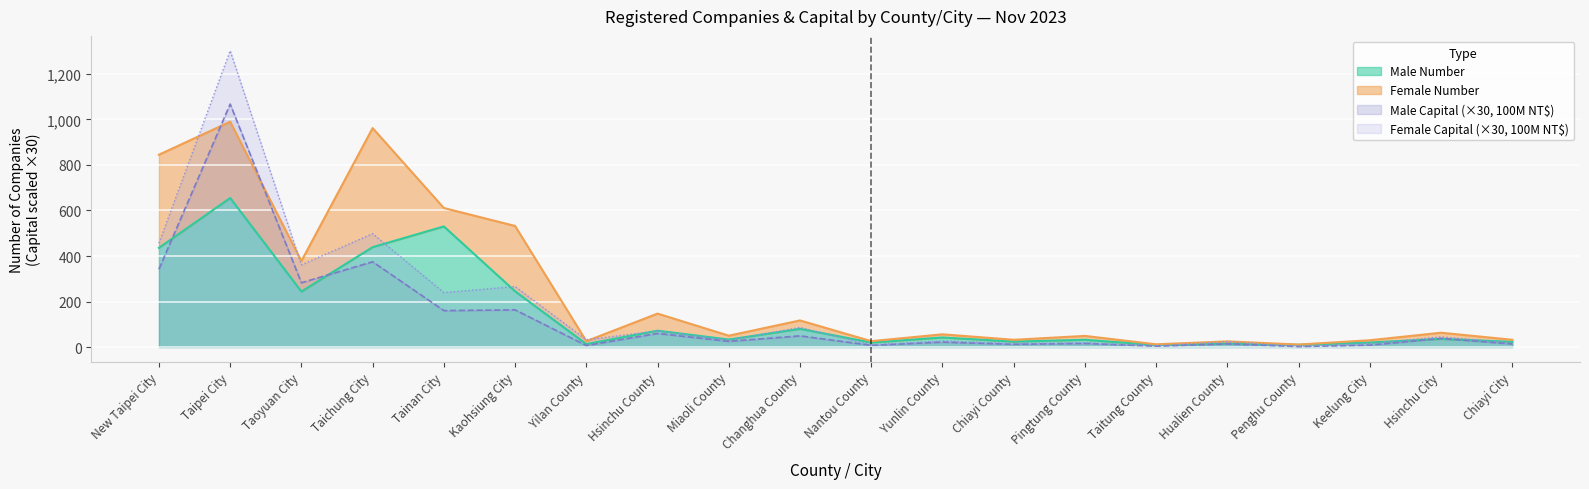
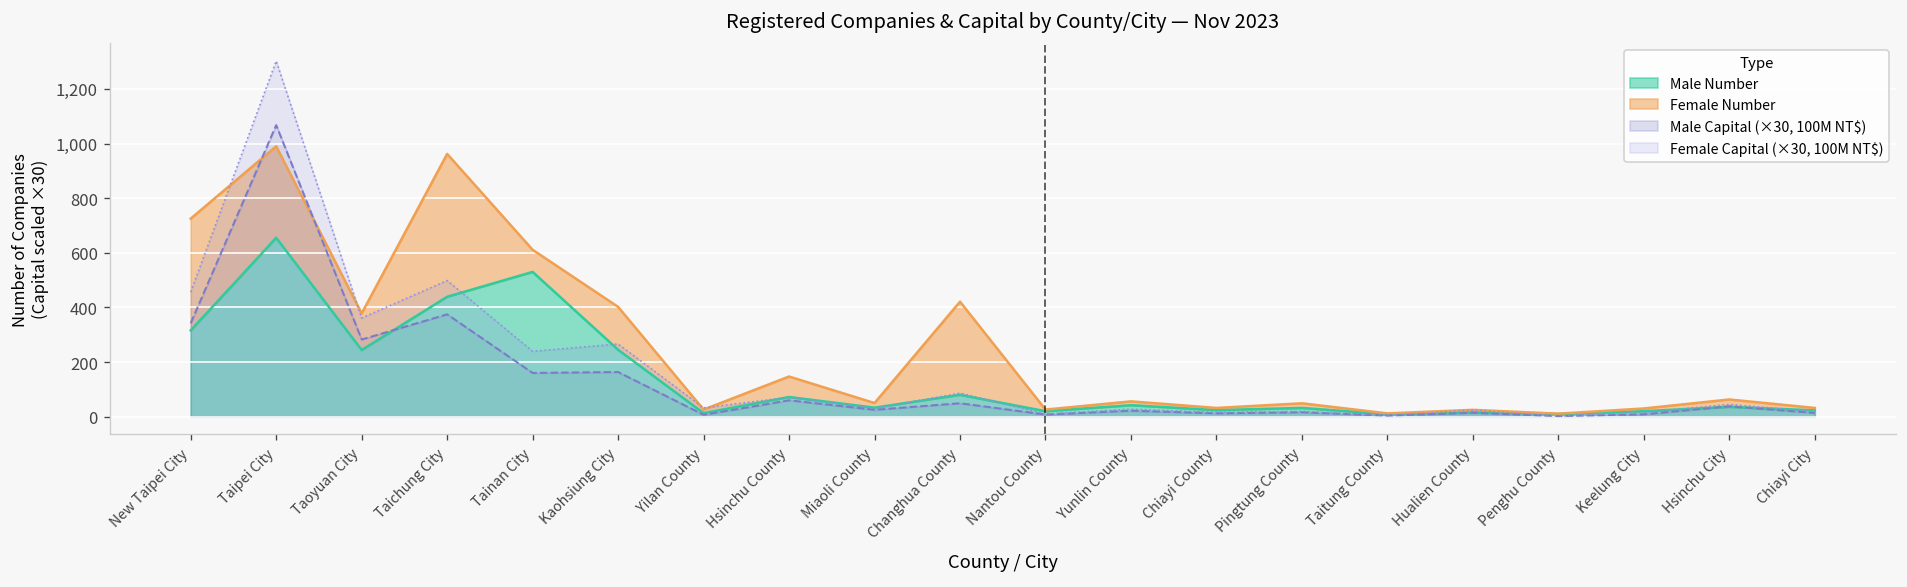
Male Number, New Taipei City: 440 -> 320
Female Number, Kaohsiung City: 290 -> 160
Female Number, Changhua County: 40 -> 340
